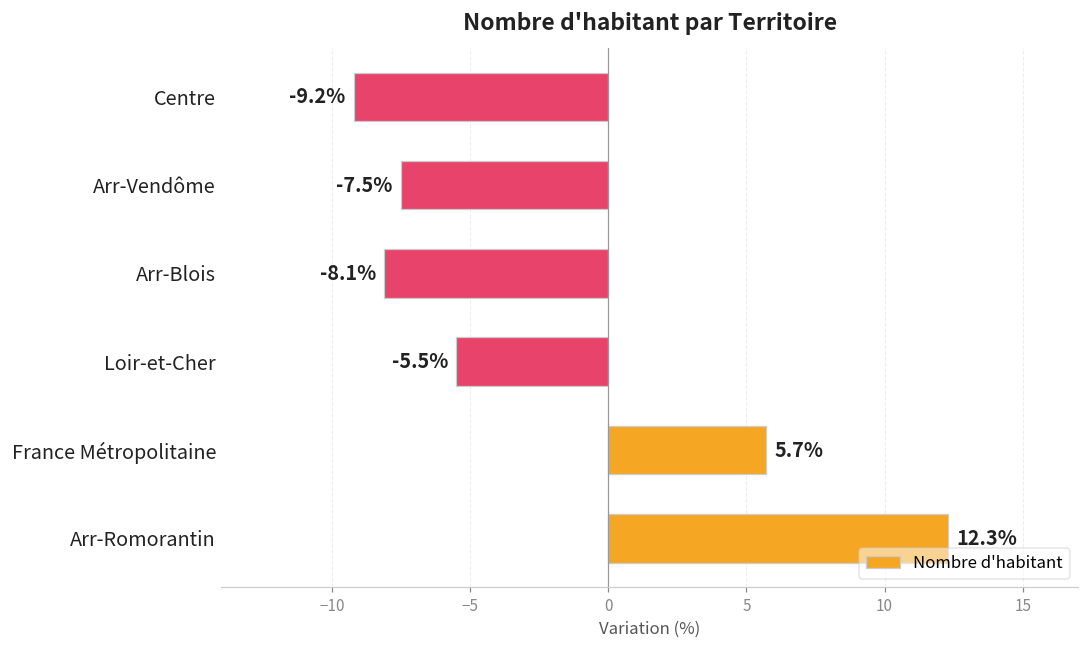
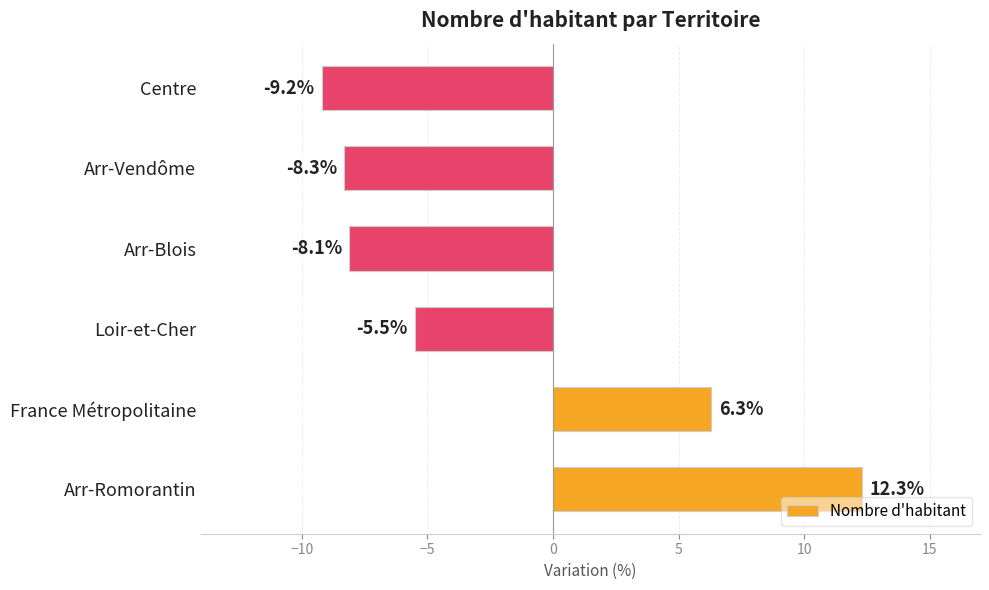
Arr-Vendôme: -7.5% -> -8.3%
France Métropolitaine: 5.7% -> 6.3%
